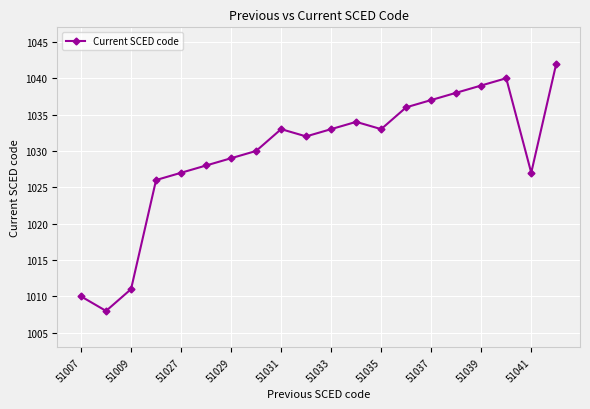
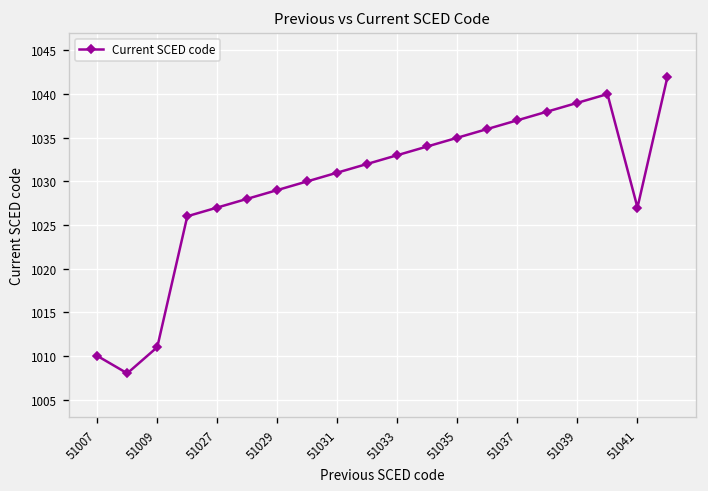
51031: 1033 -> 1031
51035: 1033 -> 1035
